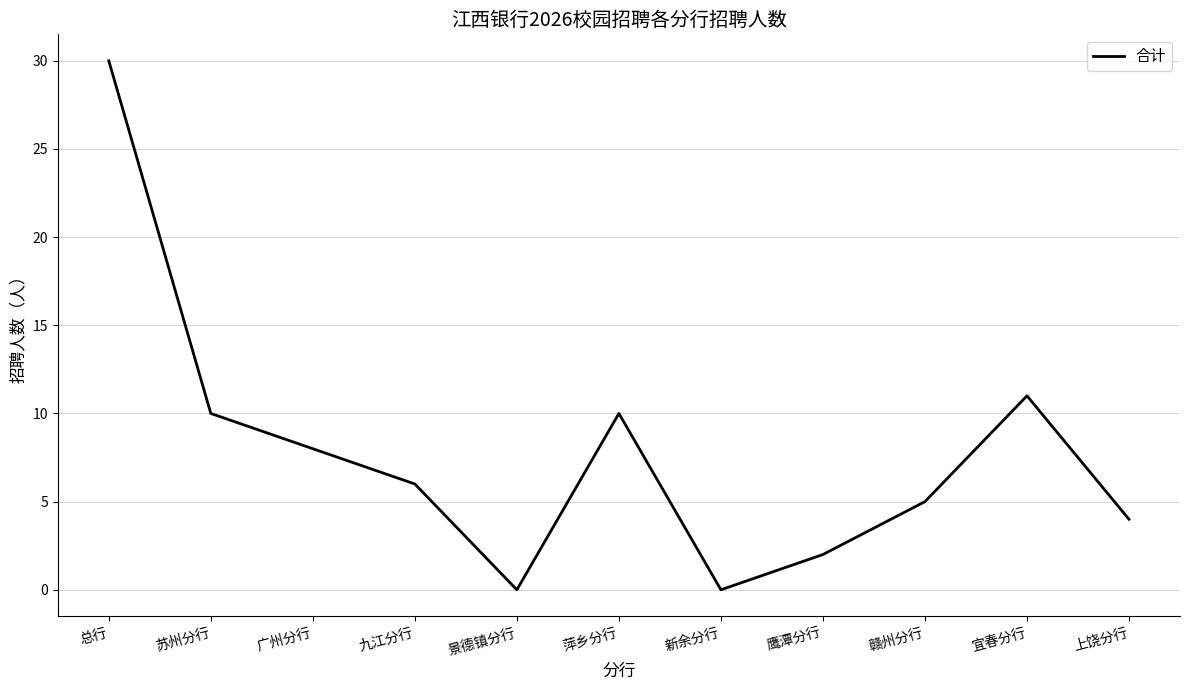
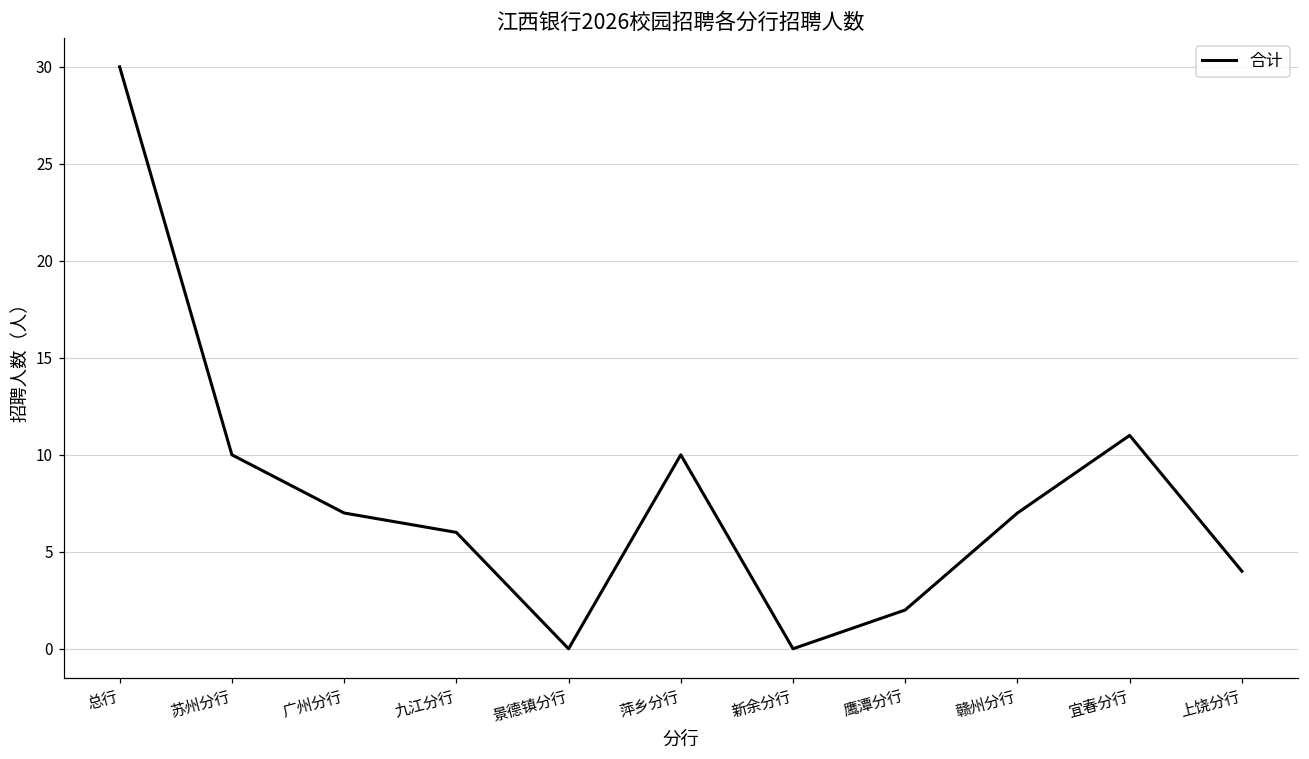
广州分行: 8 -> 7
赣州分行: 5 -> 7
